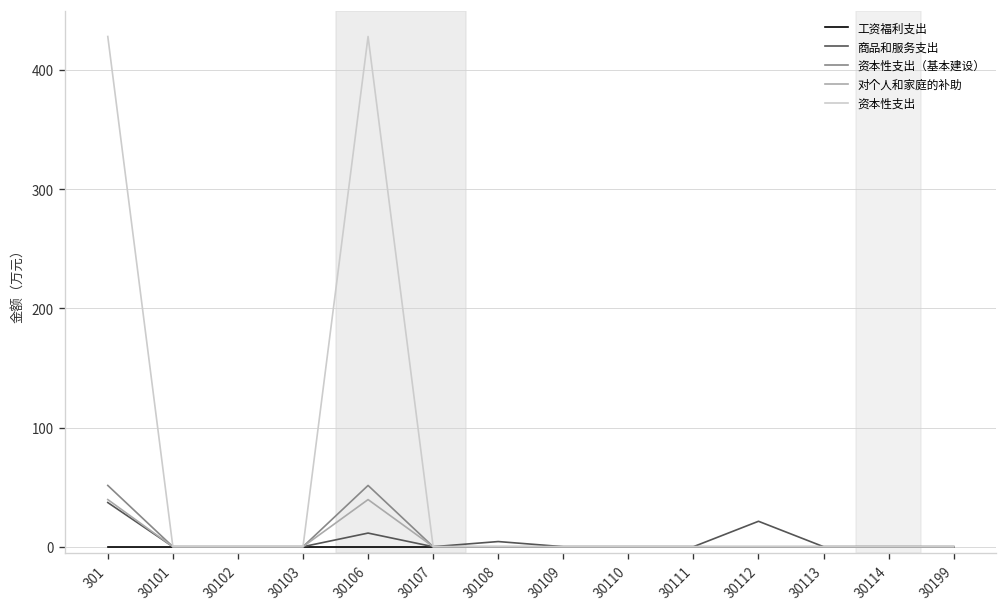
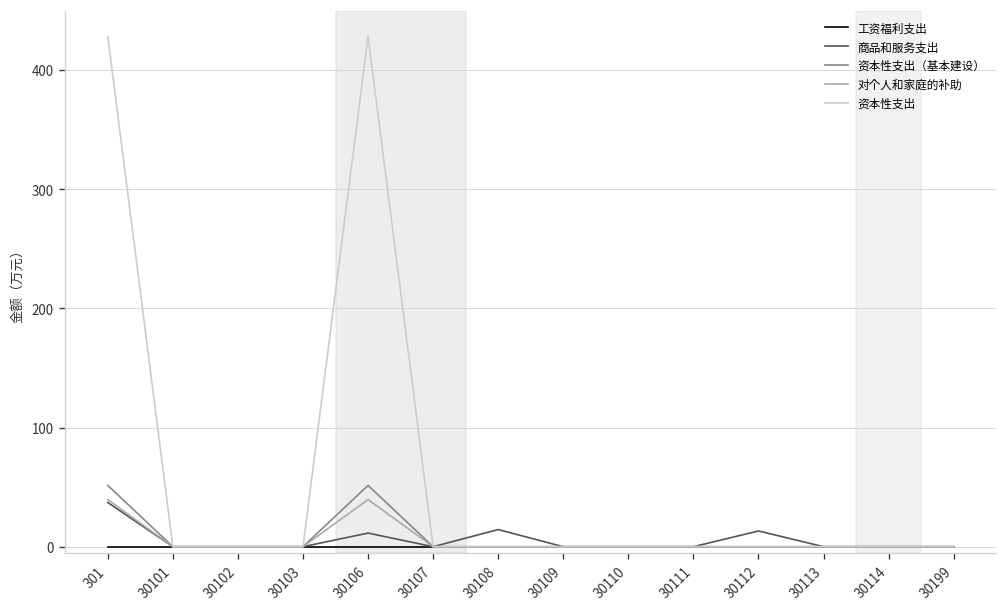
商品和服务支出, 30108: 0 -> 10
商品和服务支出, 30112: 20 -> 10
